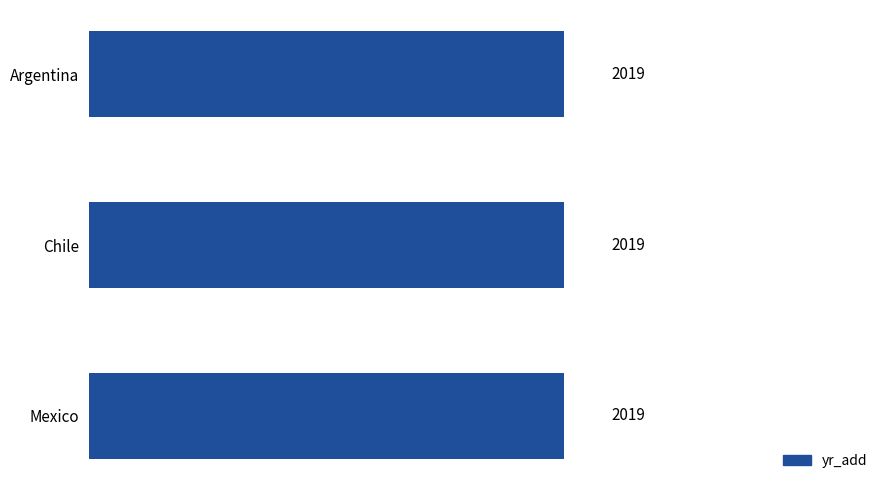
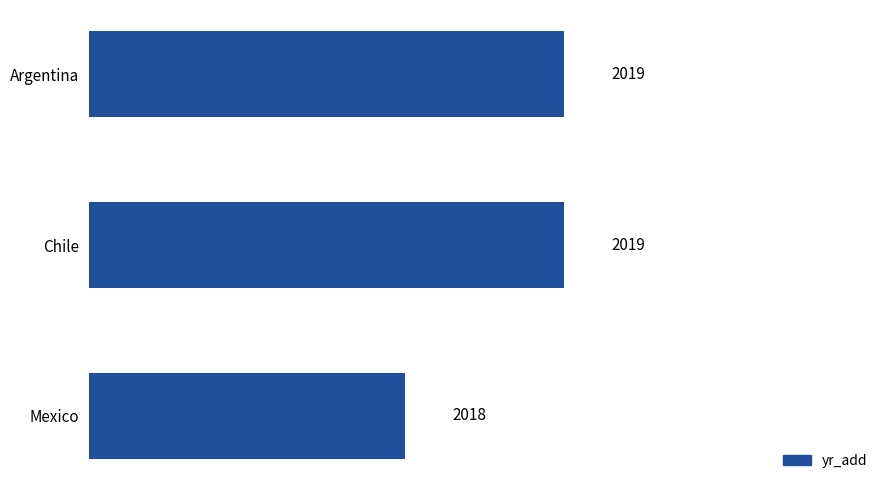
Mexico: 2019 -> 2018
